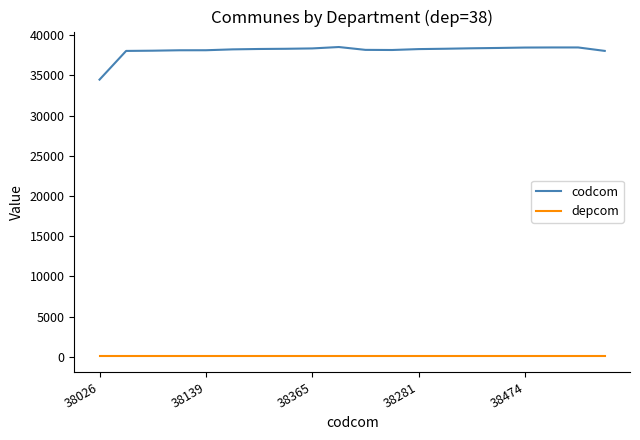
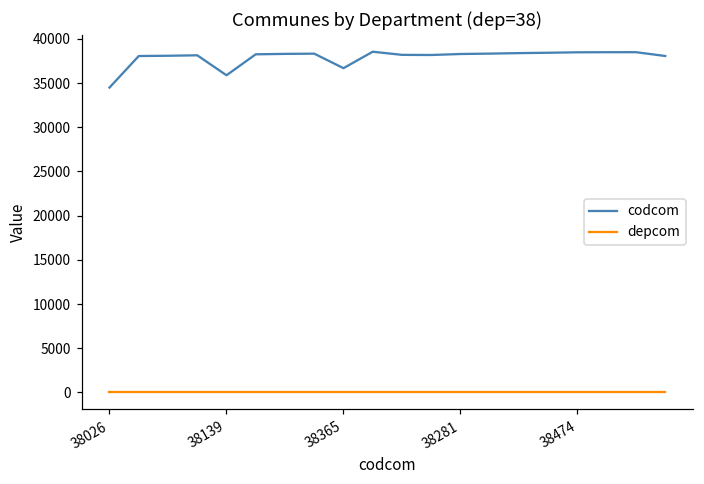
codcom, 38139: 38000 -> 36000
codcom, 38365: 38000 -> 37000
